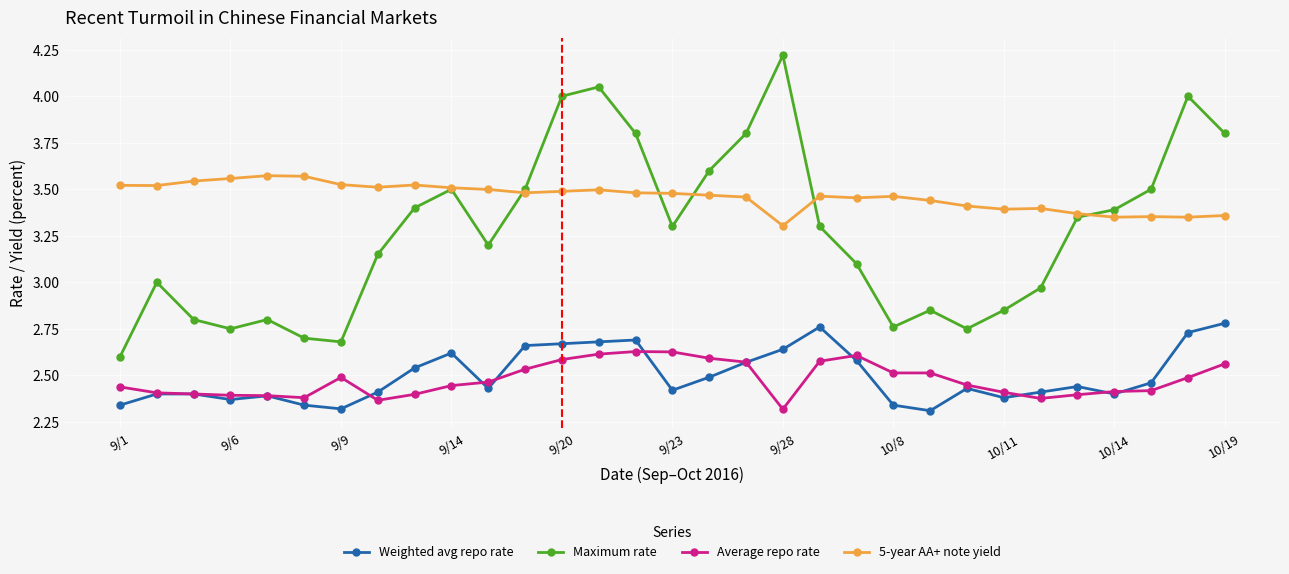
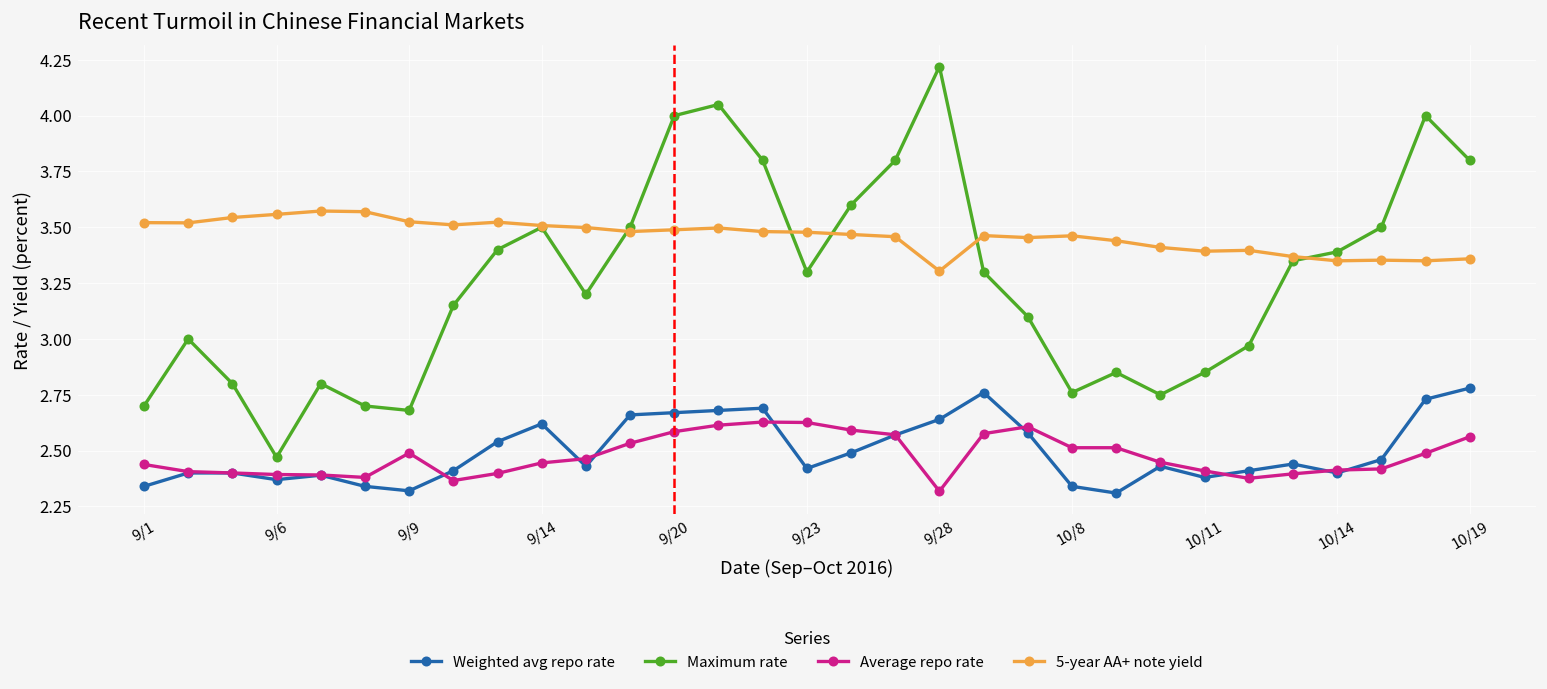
Maximum rate, 9/1: 2.6 -> 2.7
Maximum rate, 9/6: 2.75 -> 2.47
